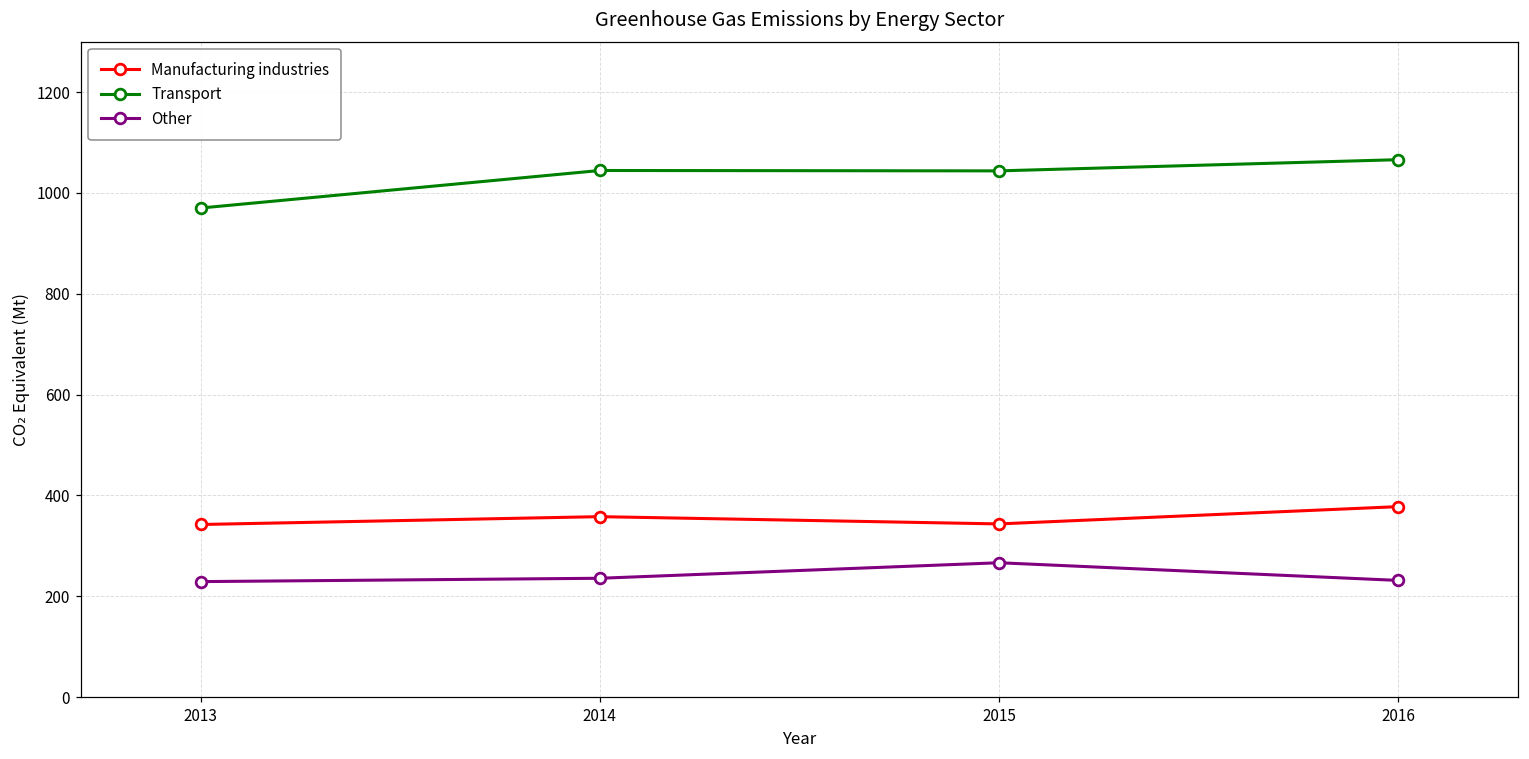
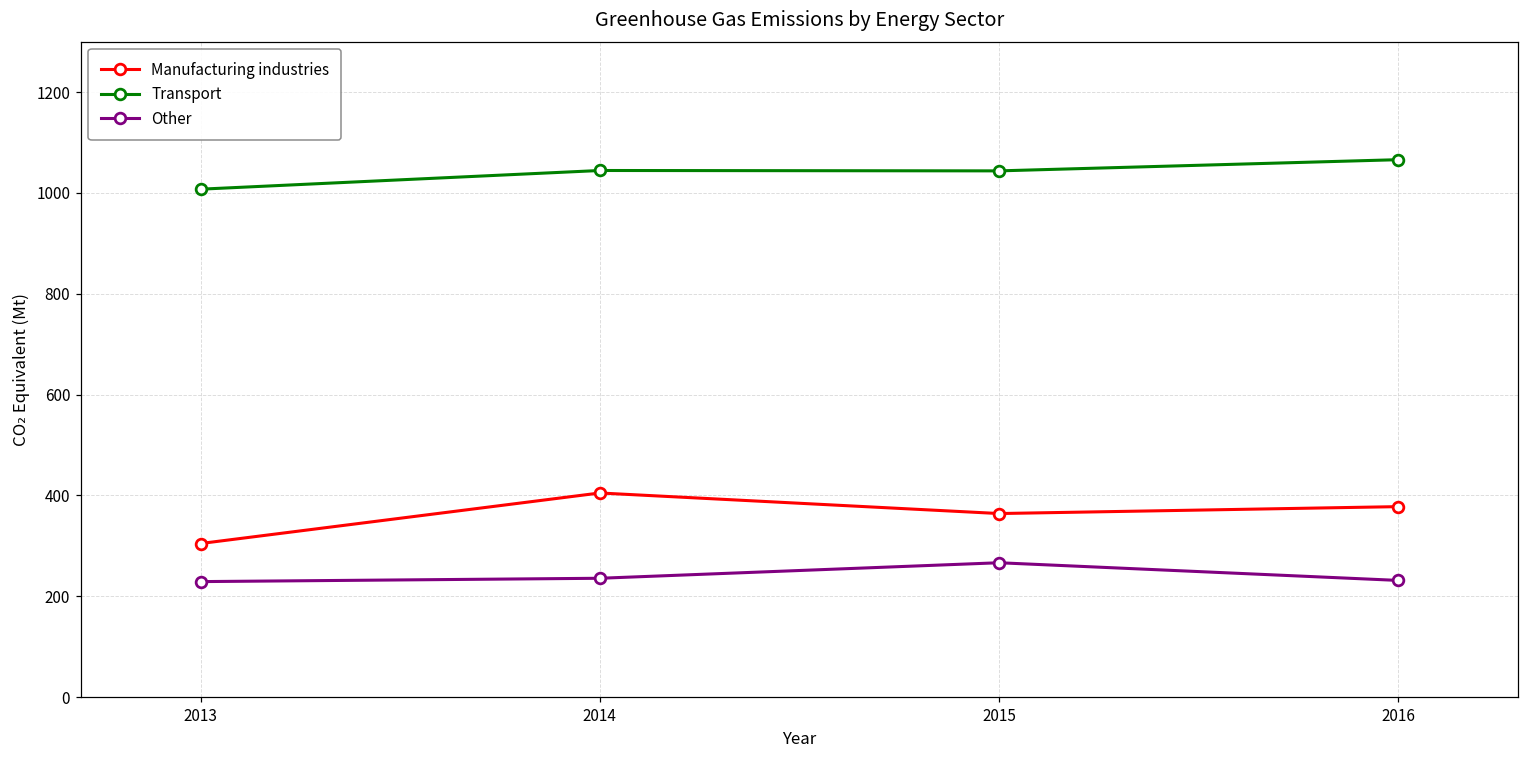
Manufacturing industries, 2013: 340 -> 300
Transport, 2013: 970 -> 1010
Manufacturing industries, 2014: 360 -> 400
Manufacturing industries, 2015: 340 -> 360
